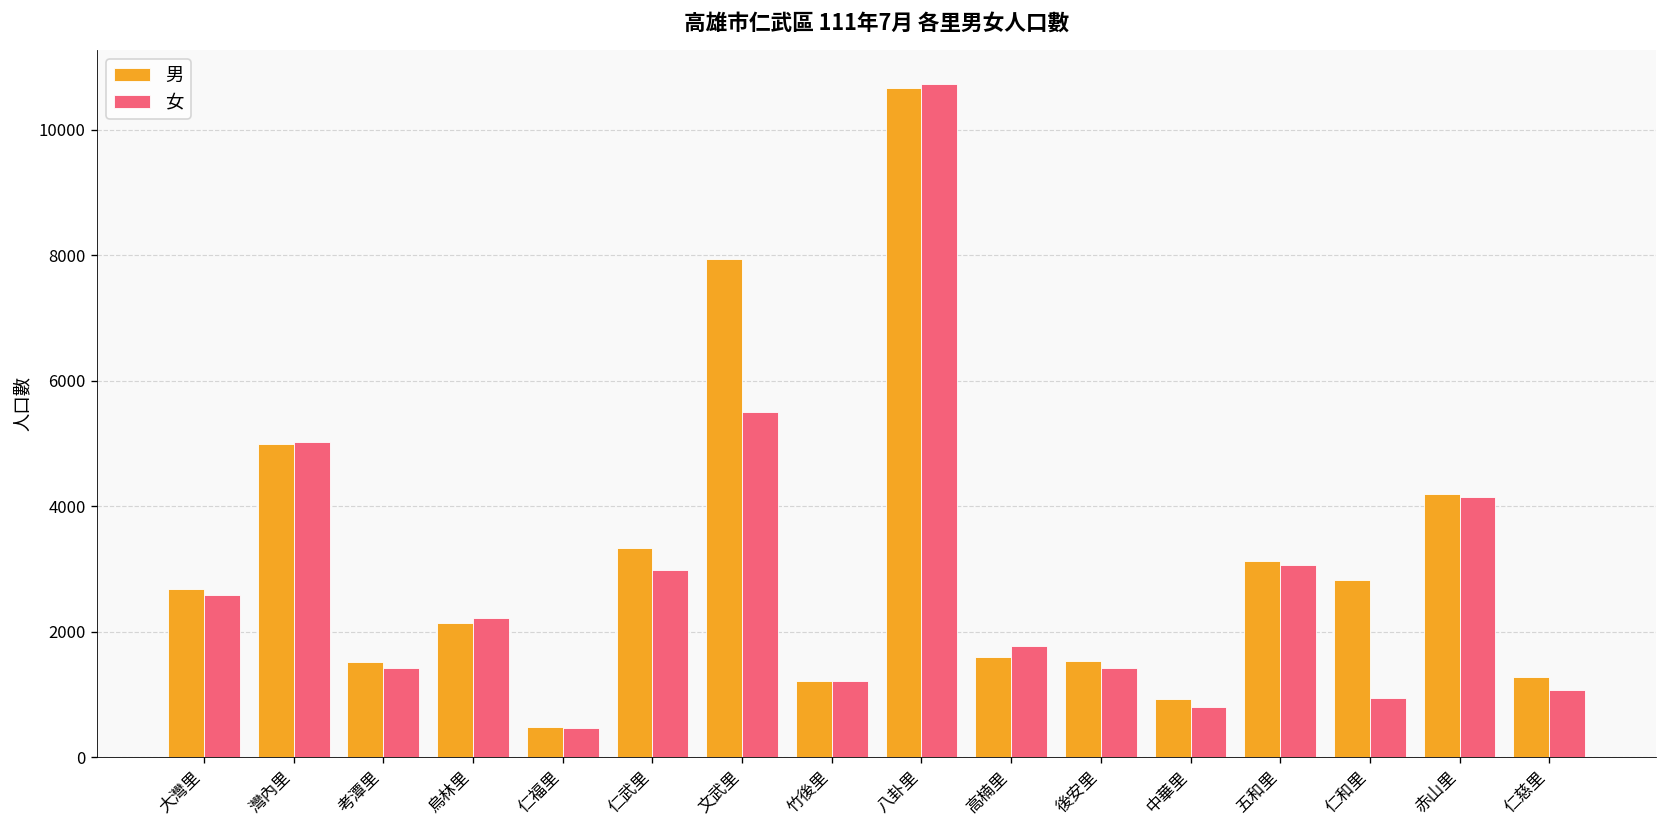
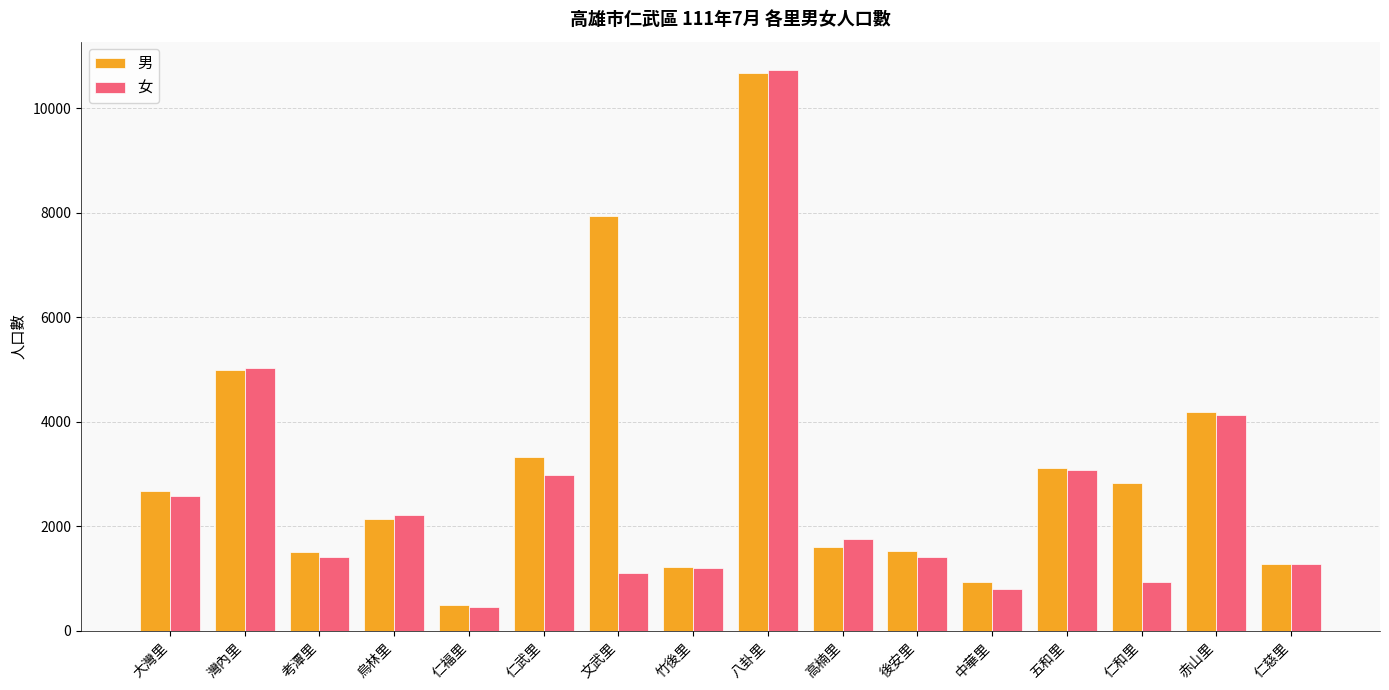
女, 文武里: 5500 -> 1100
女, 仁慈里: 1100 -> 1300
